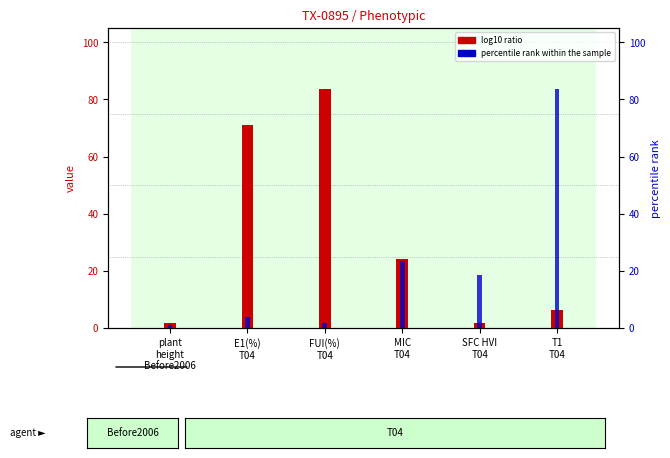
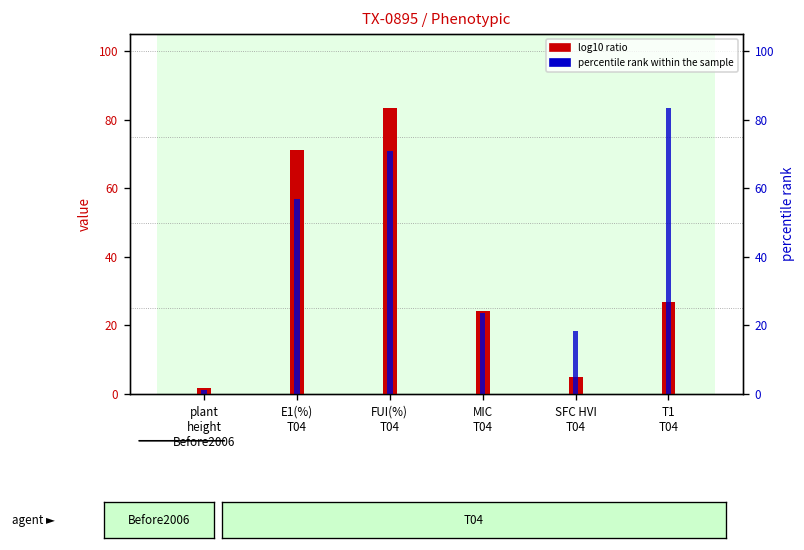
percentile rank within the sample, E1(%) T04: 4 -> 57
percentile rank within the sample, FUI(%) T04: 2 -> 71
log10 ratio, SFC HVI T04: 2 -> 5
log10 ratio, T1 T04: 6 -> 27
